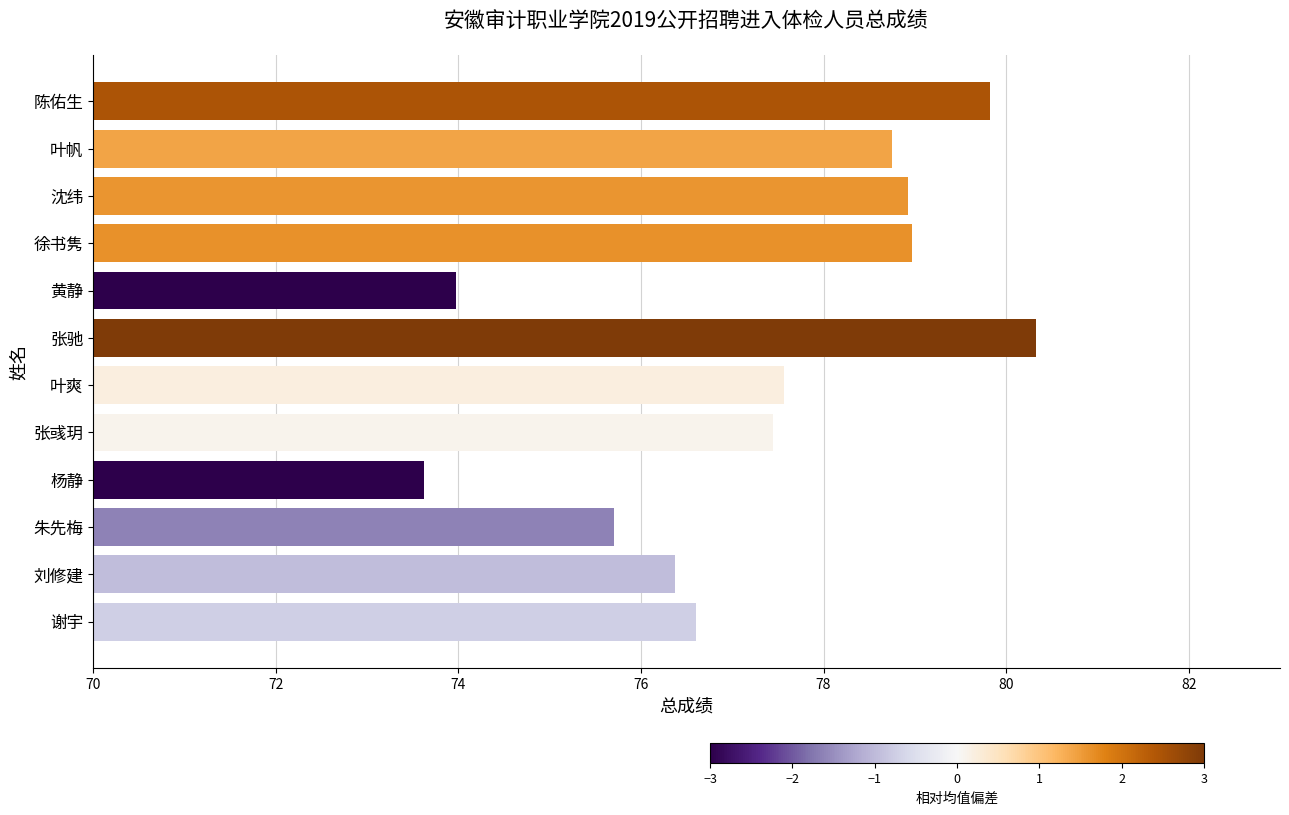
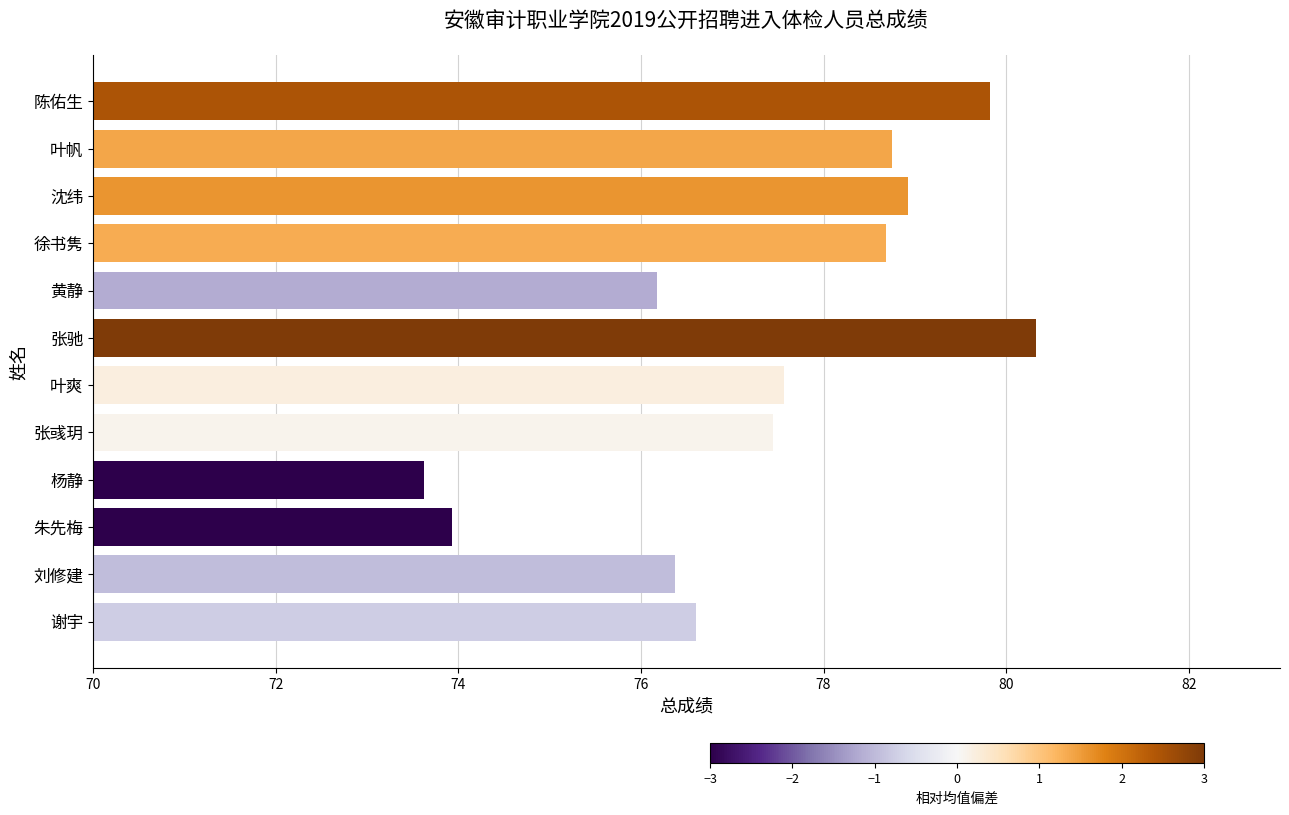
徐书隽: 79.0 -> 78.7
黄静: 74.0 -> 76.2
朱先梅: 75.7 -> 73.9
